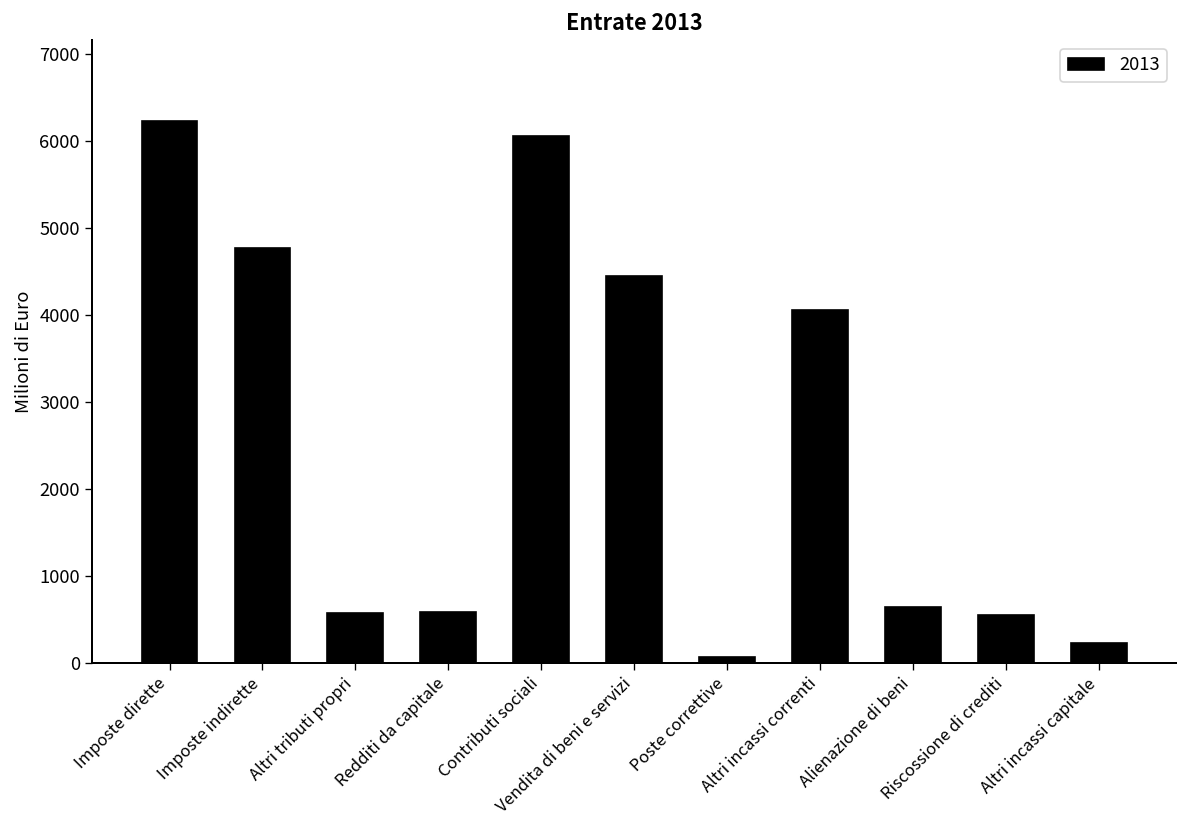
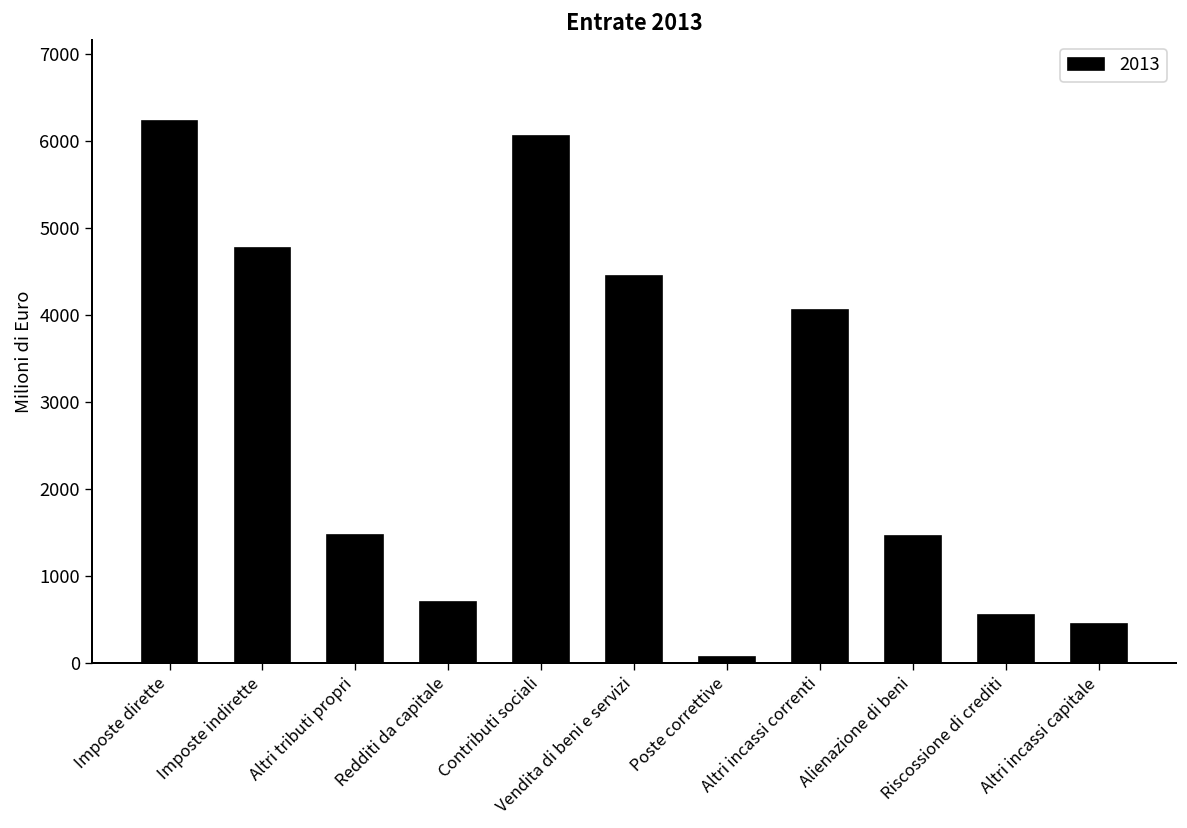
Altri tributi propri: 600 -> 1500
Redditi da capitale: 600 -> 700
Alienazione di beni: 600 -> 1500
Altri incassi capitale: 200 -> 400
